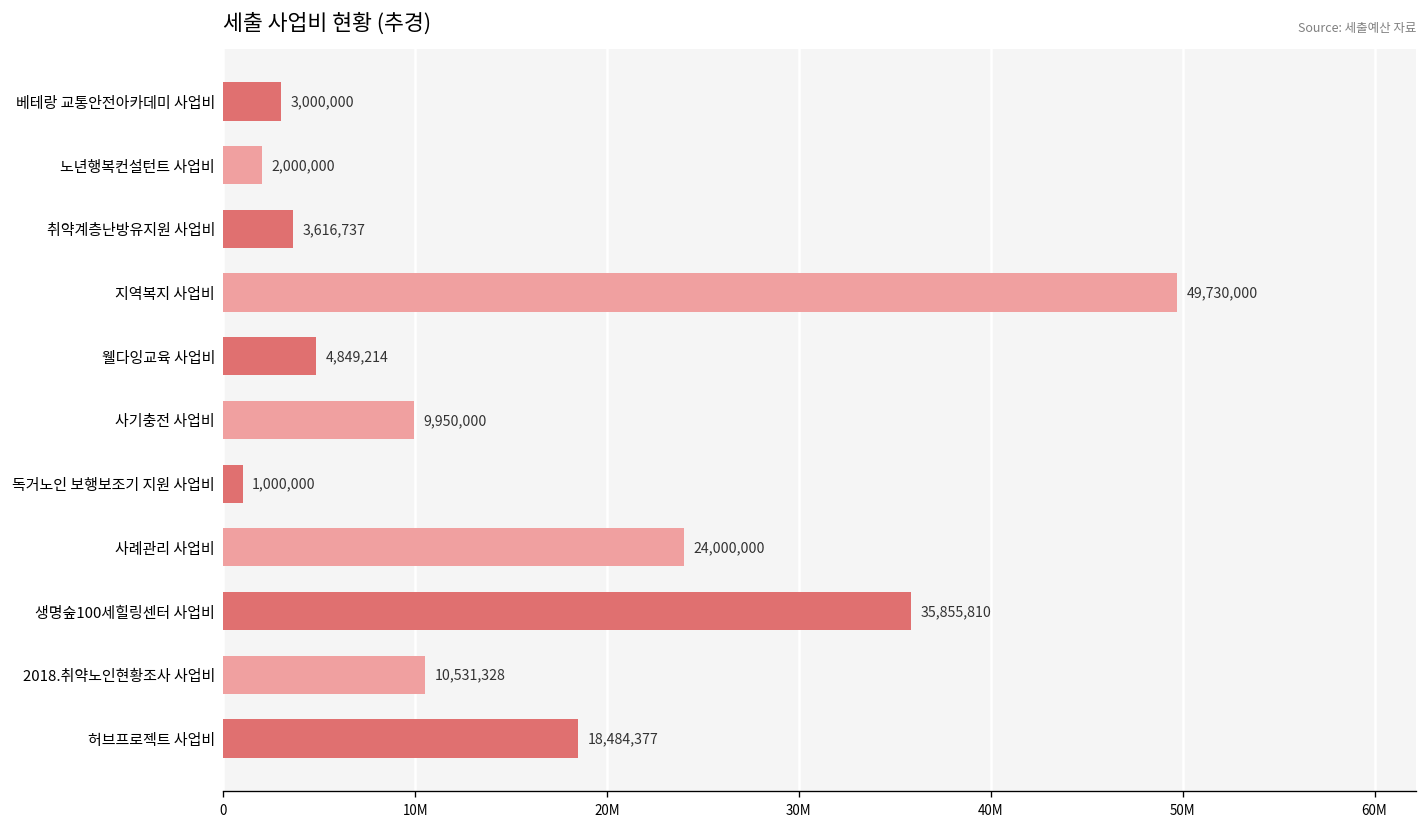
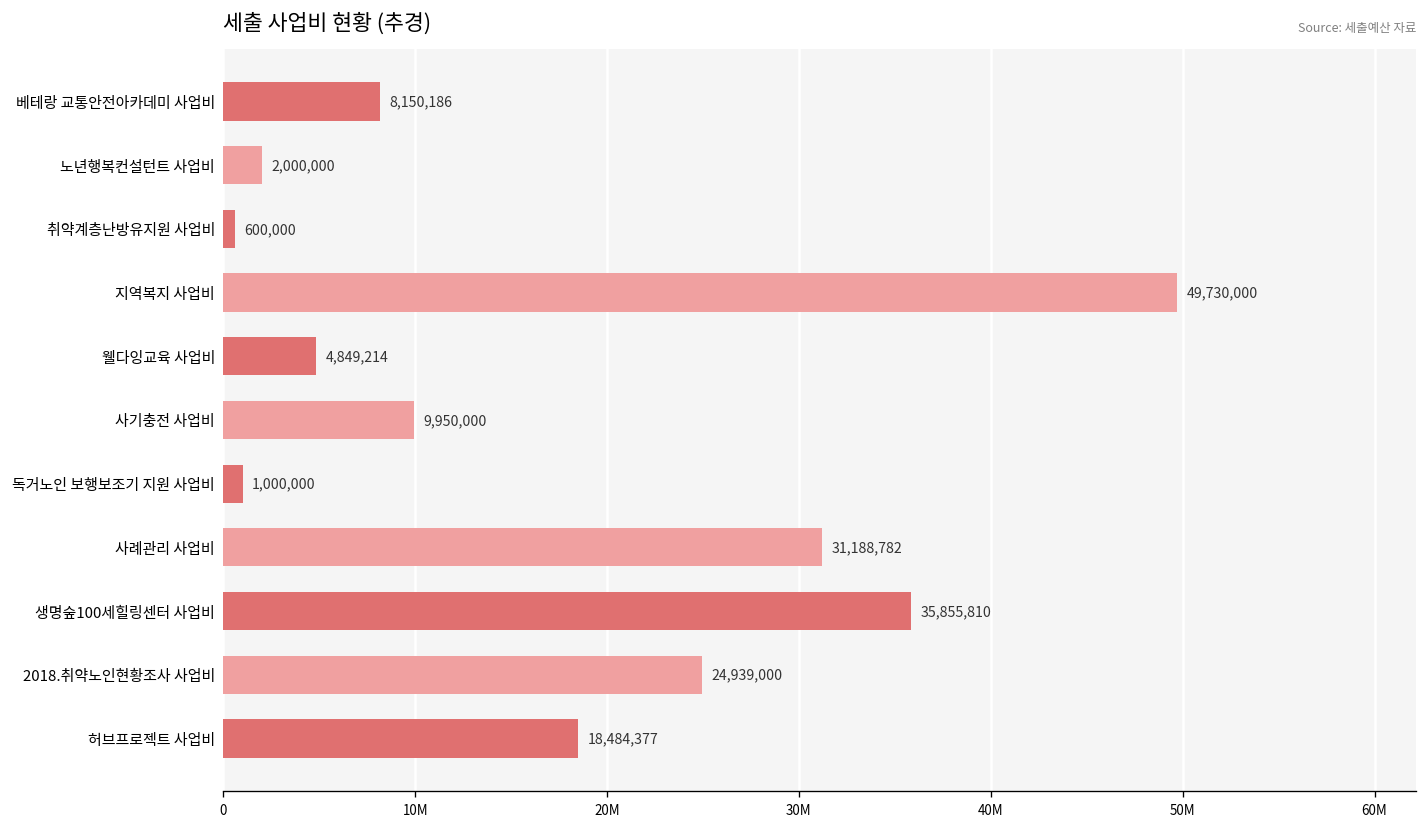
베테랑 교통안전아카데미 사업비: 3,000,000 -> 8,150,186
취약계층난방유지원 사업비: 3,616,737 -> 600,000
사례관리 사업비: 24,000,000 -> 31,188,782
2018.취약노인현황조사 사업비: 10,531,328 -> 24,939,000
